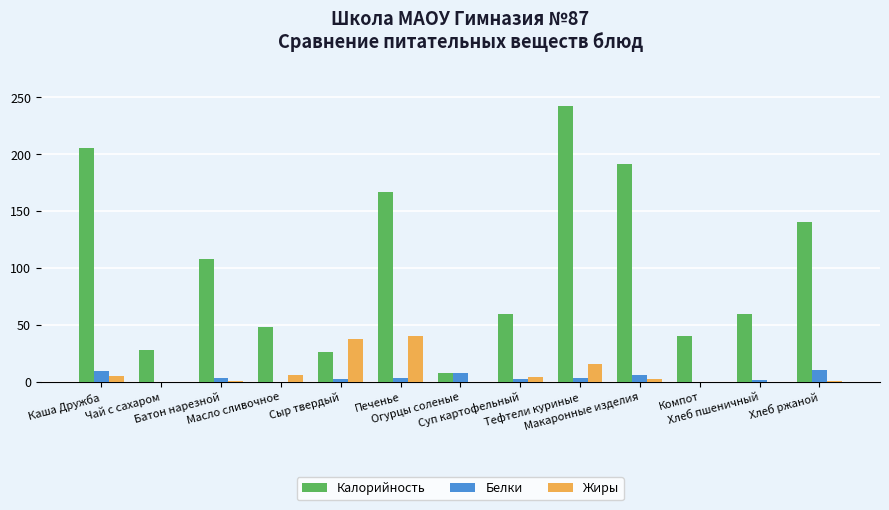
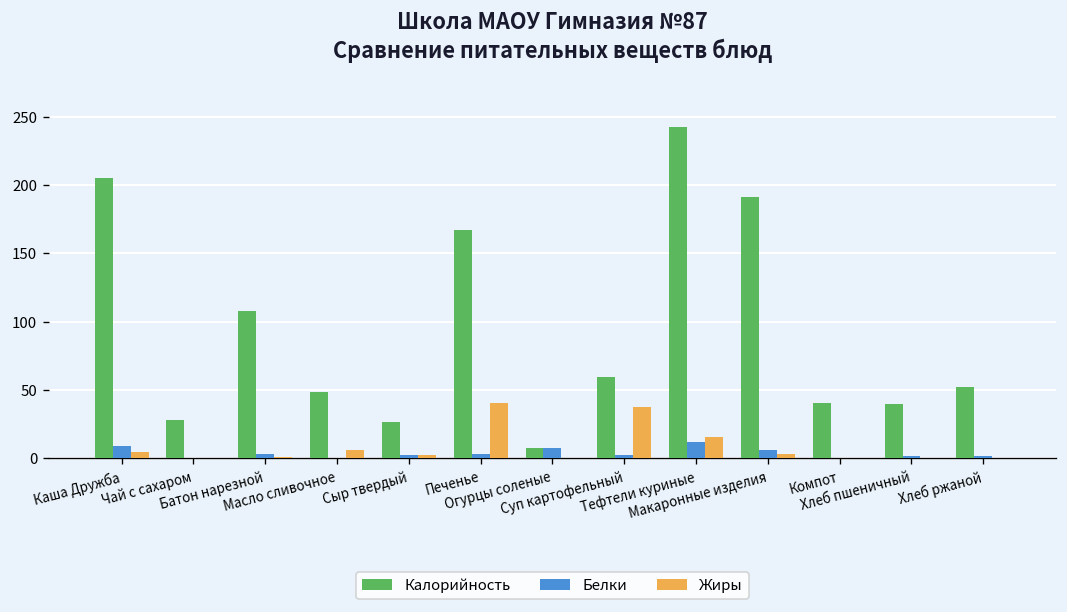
Жиры, Сыр твердый: 38 -> 3
Жиры, Суп картофельный: 5 -> 37
Белки, Тефтели куриные: 4 -> 12
Калорийность, Хлеб пшеничный: 60 -> 40
Калорийность, Хлеб ржаной: 141 -> 52
Белки, Хлеб ржаной: 11 -> 2
